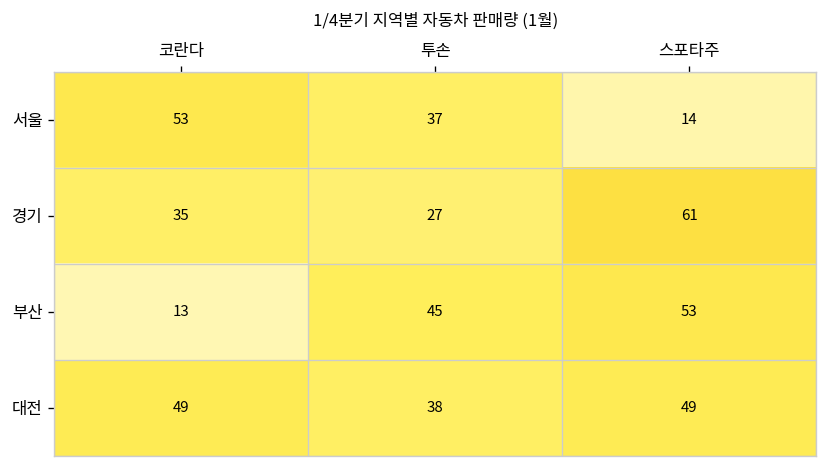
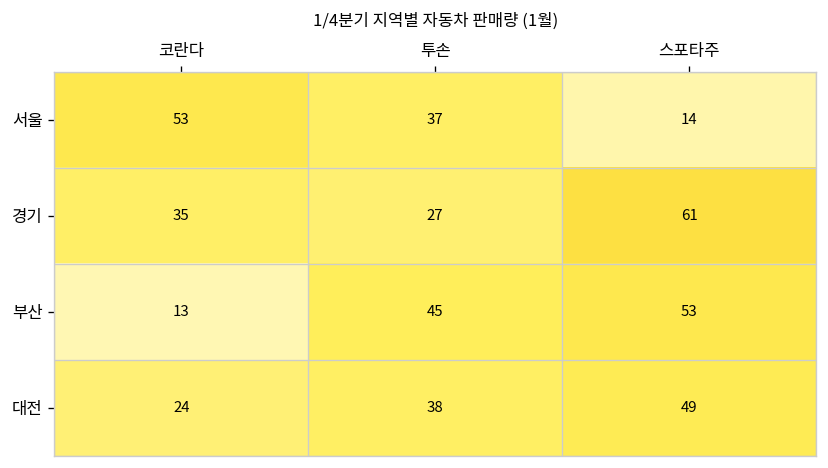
대전, 코란다: 49 -> 24
